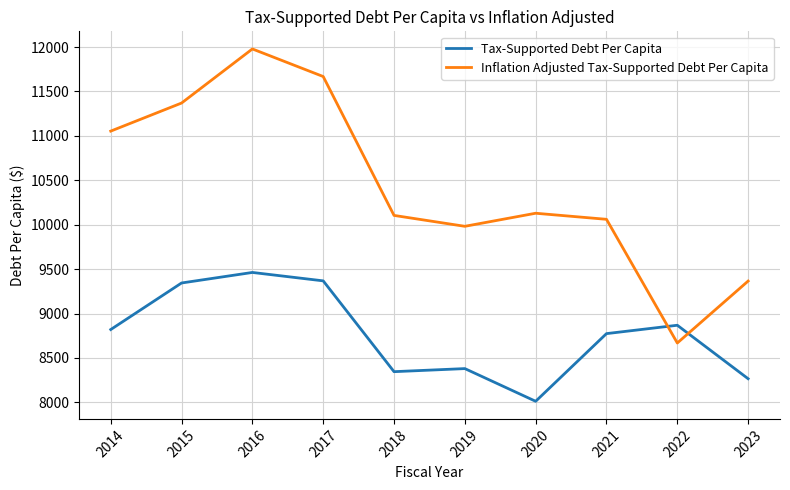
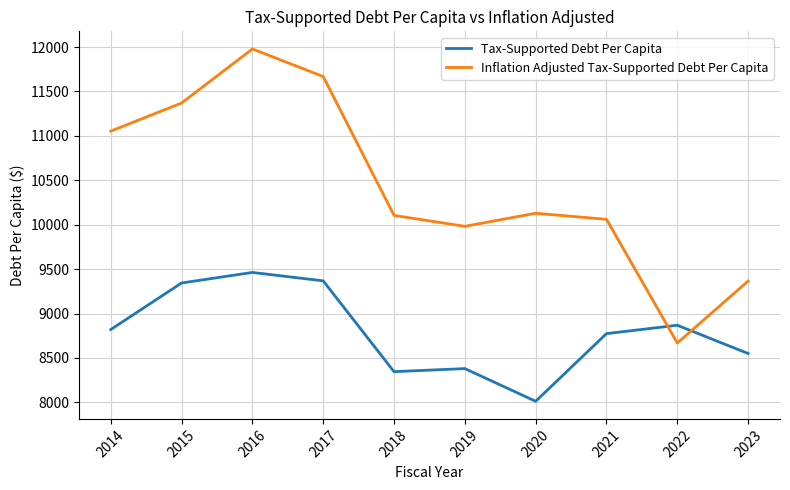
Tax-Supported Debt Per Capita, 2023: 8300 -> 8500
